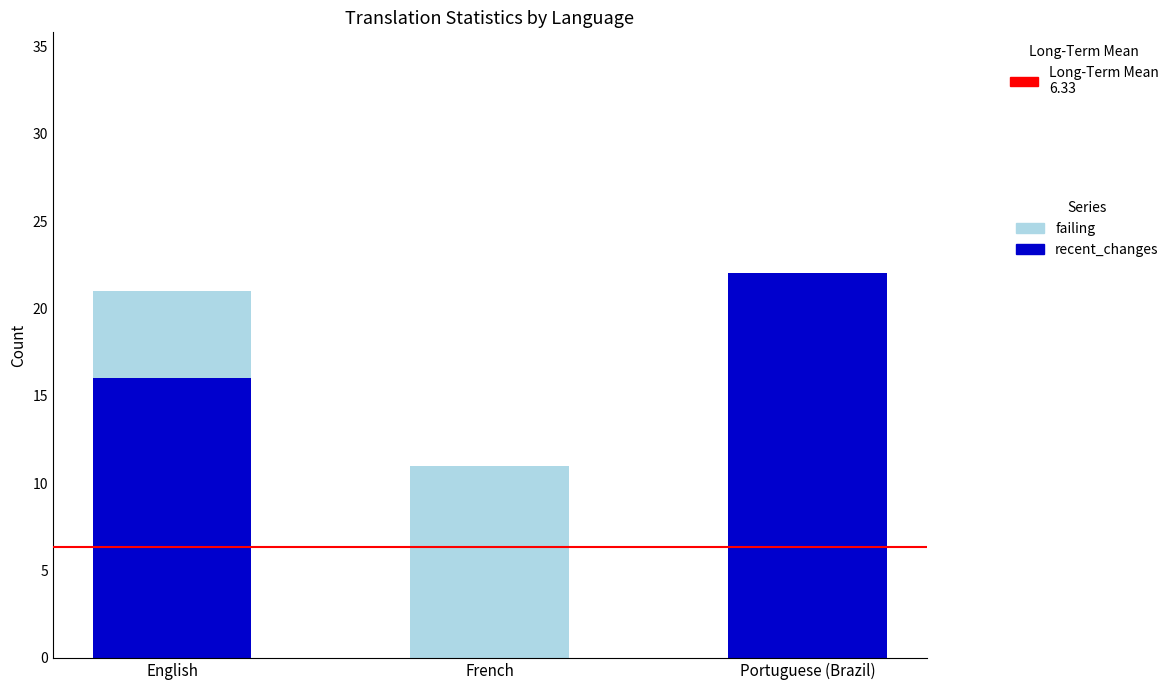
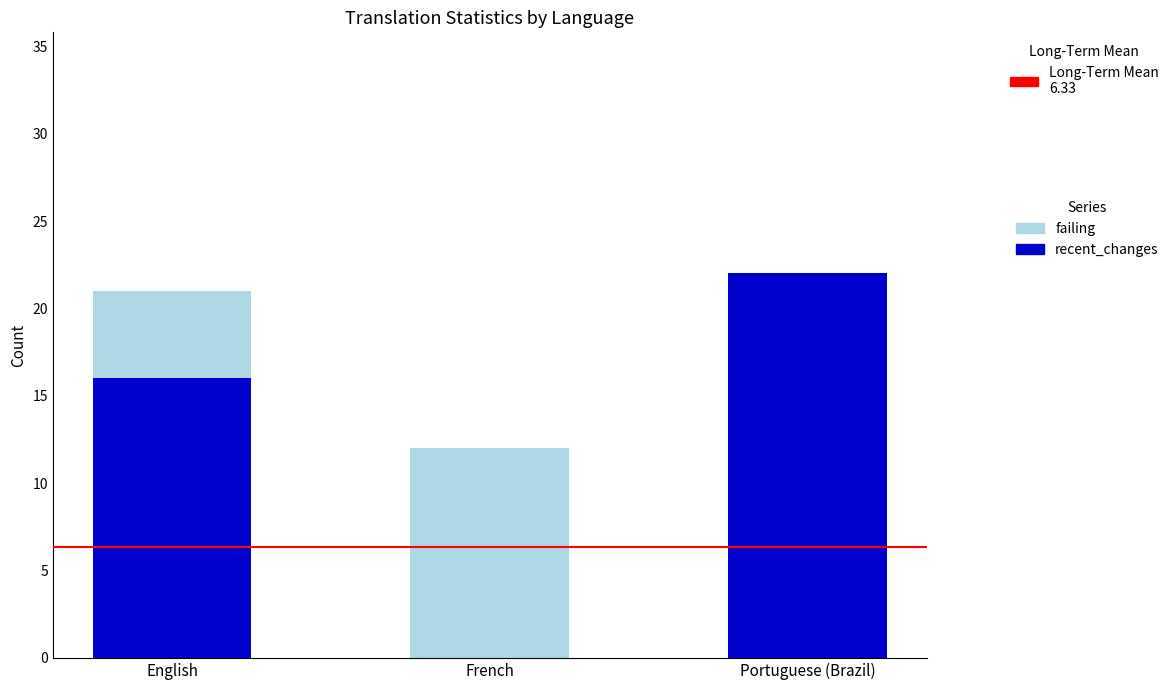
failing, French: 11 -> 12
